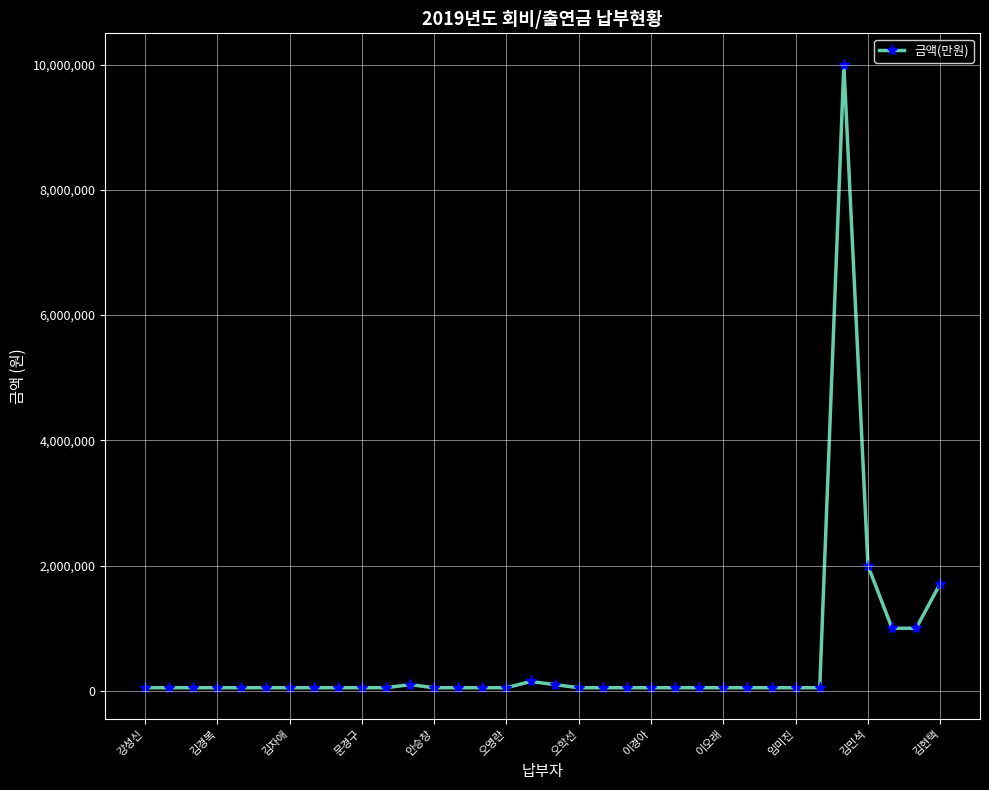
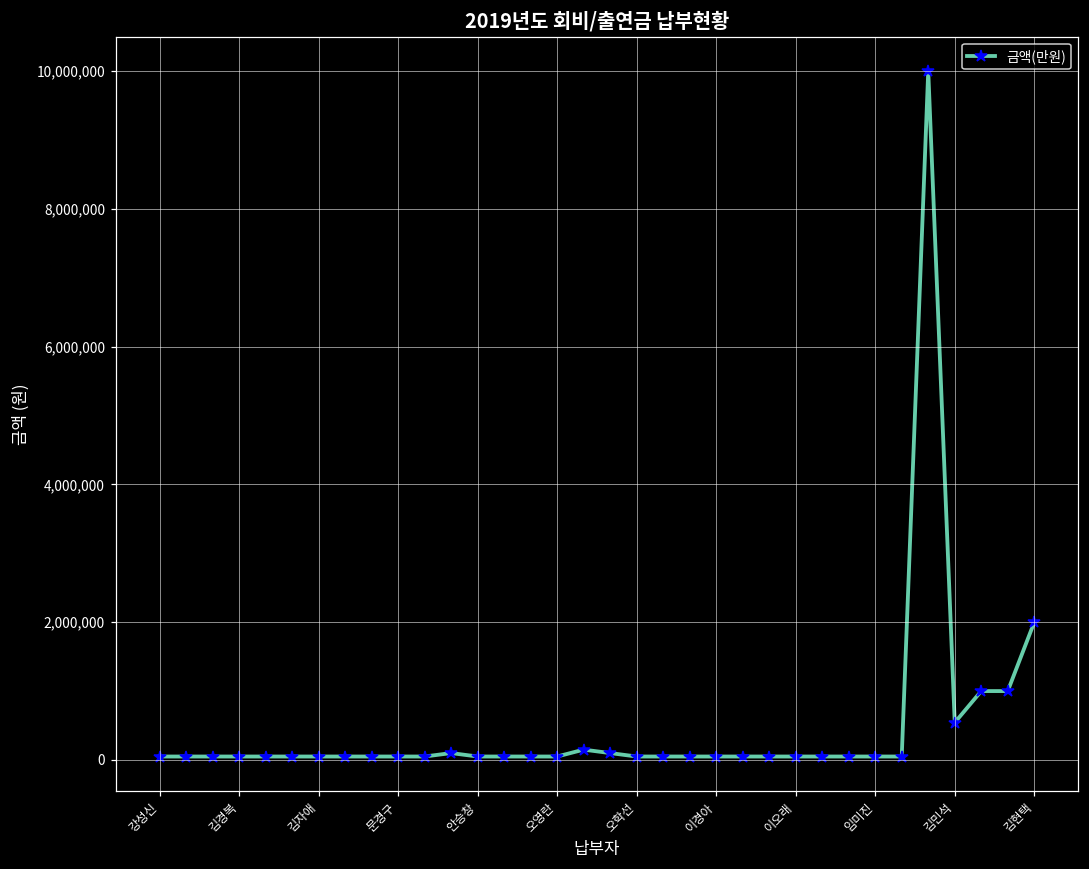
김민석: 2,000,000 -> 500,000
김현택: 1,700,000 -> 2,000,000
